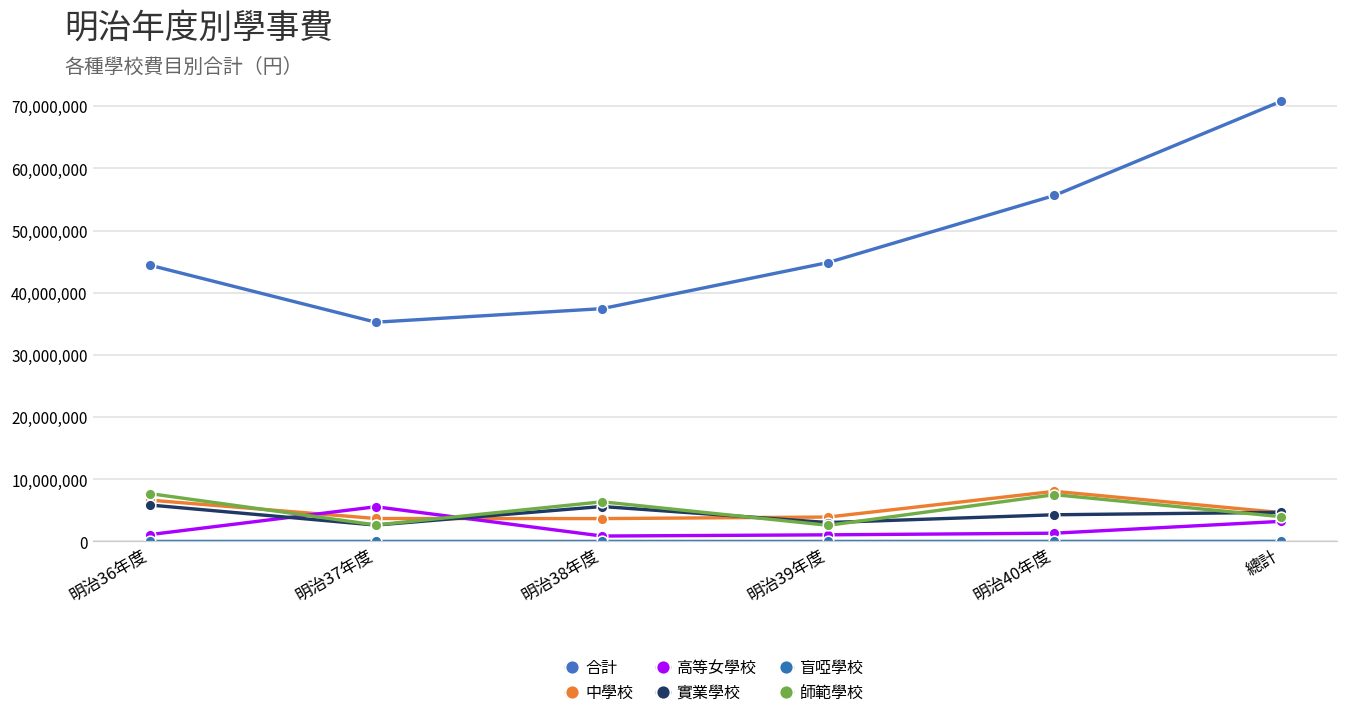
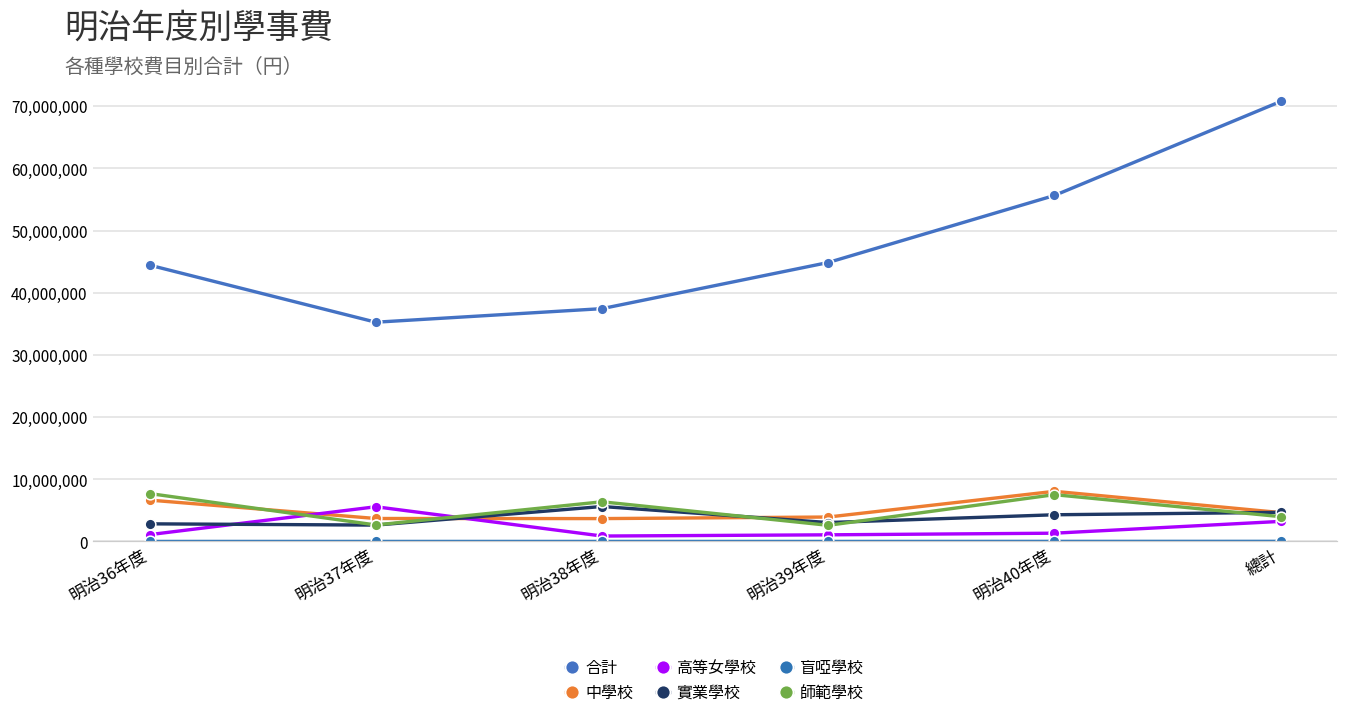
實業學校, 明治36年度: 6,000,000 -> 3,000,000
